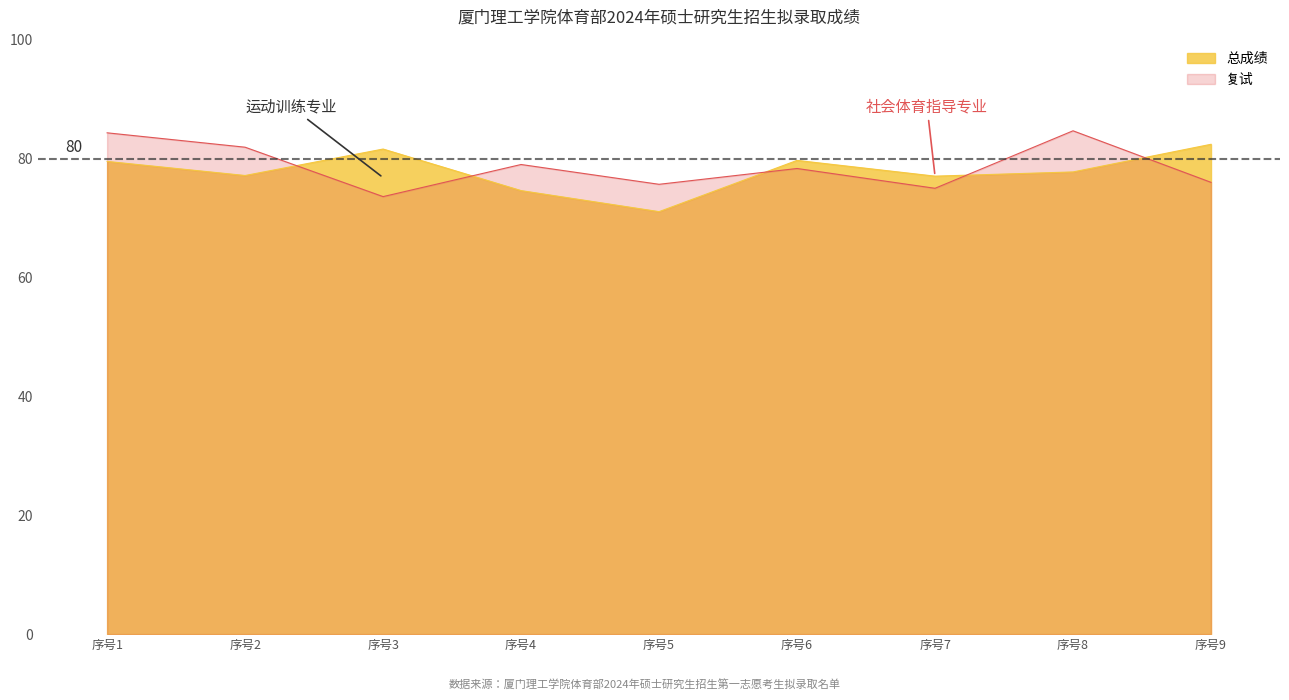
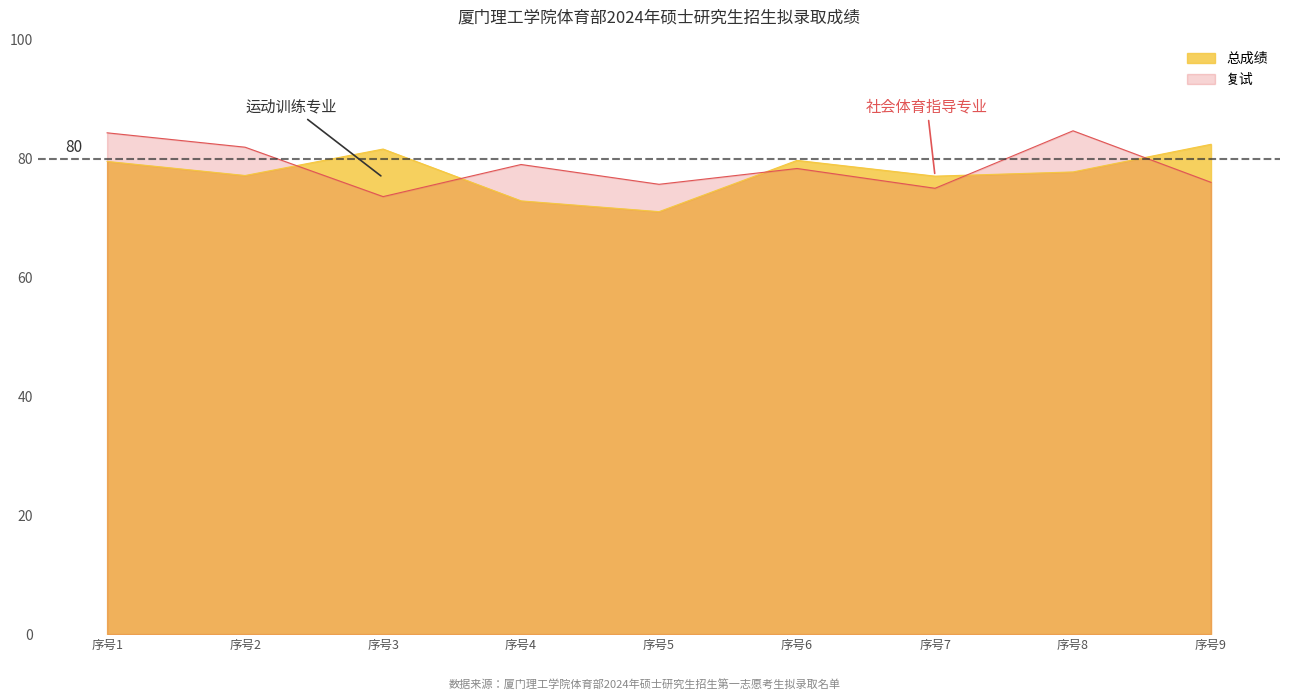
总成绩, 序号4: 75 -> 73
